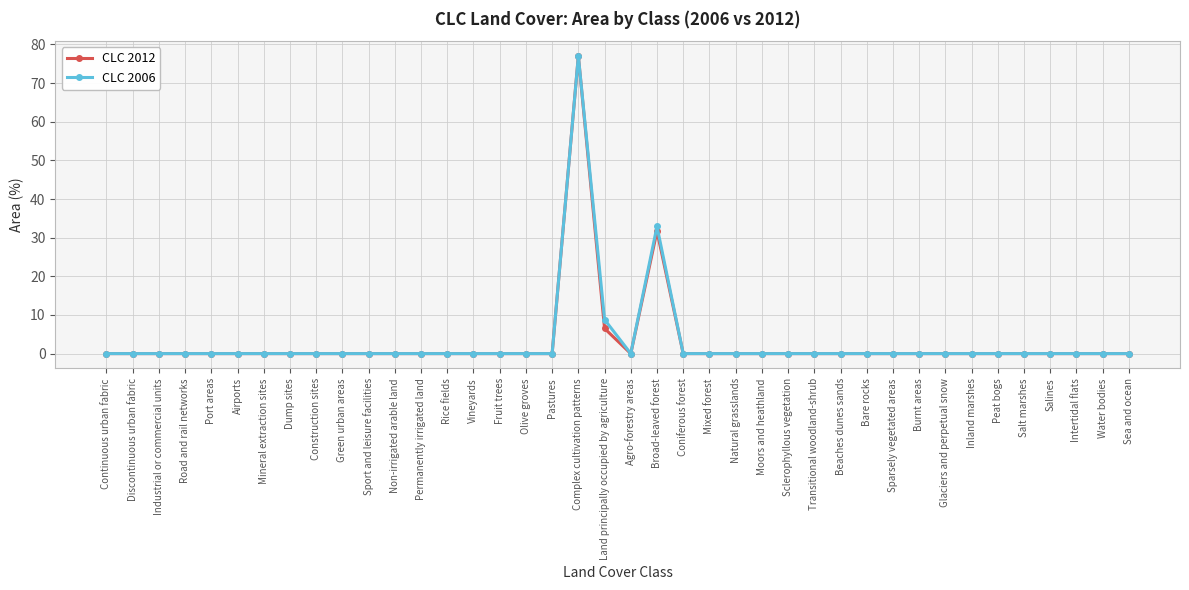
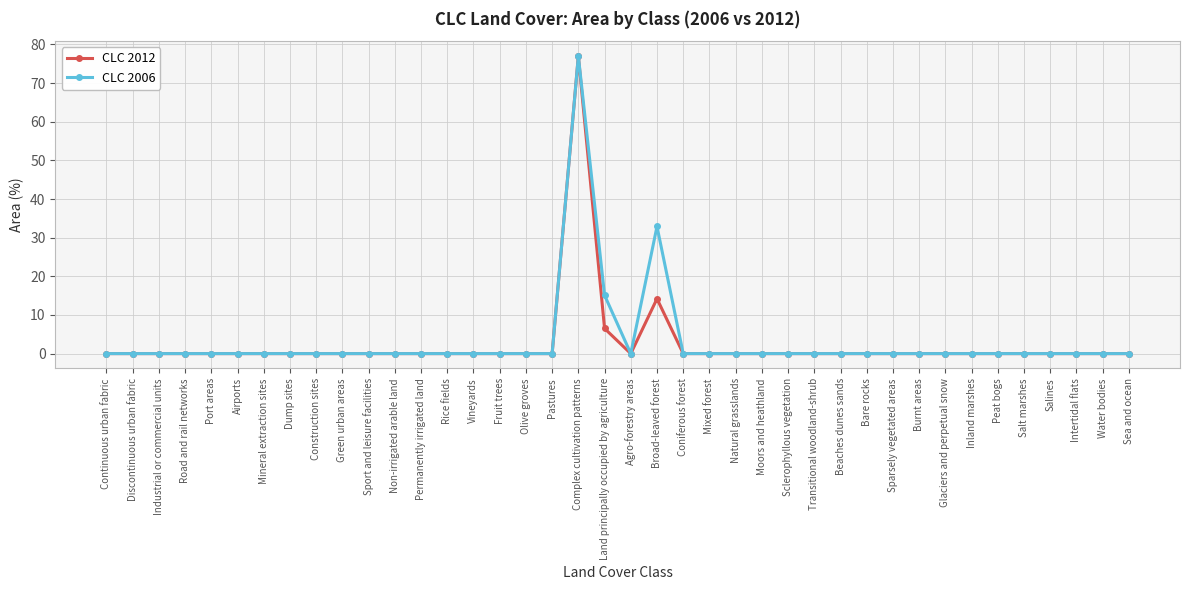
CLC 2006, Land principally occupied by agriculture: 9 -> 15
CLC 2012, Broad-leaved forest: 32 -> 14
